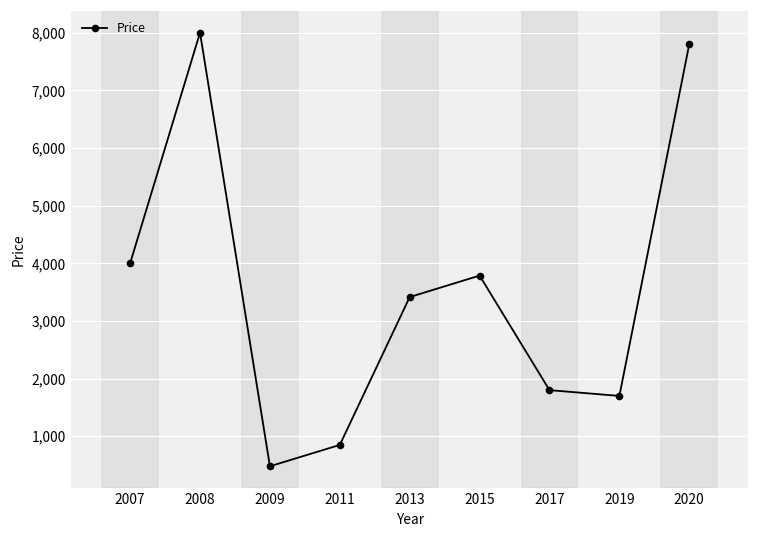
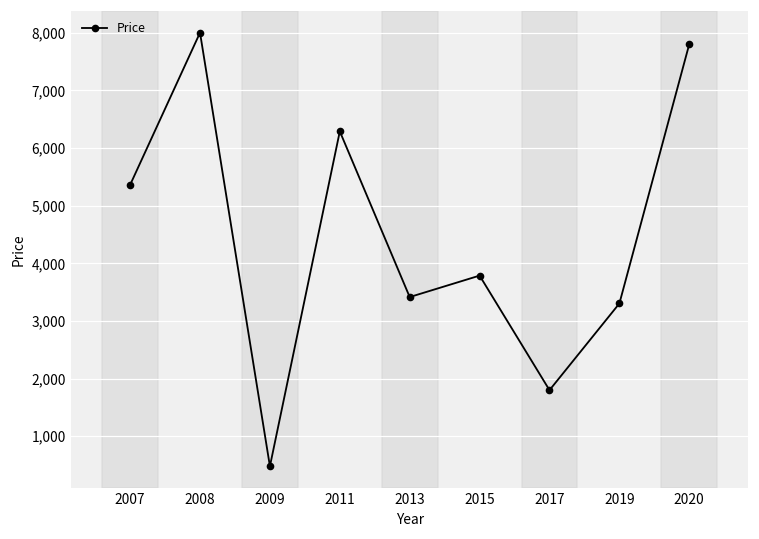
2007: 4,000 -> 5,400
2011: 900 -> 6,300
2019: 1,700 -> 3,300
